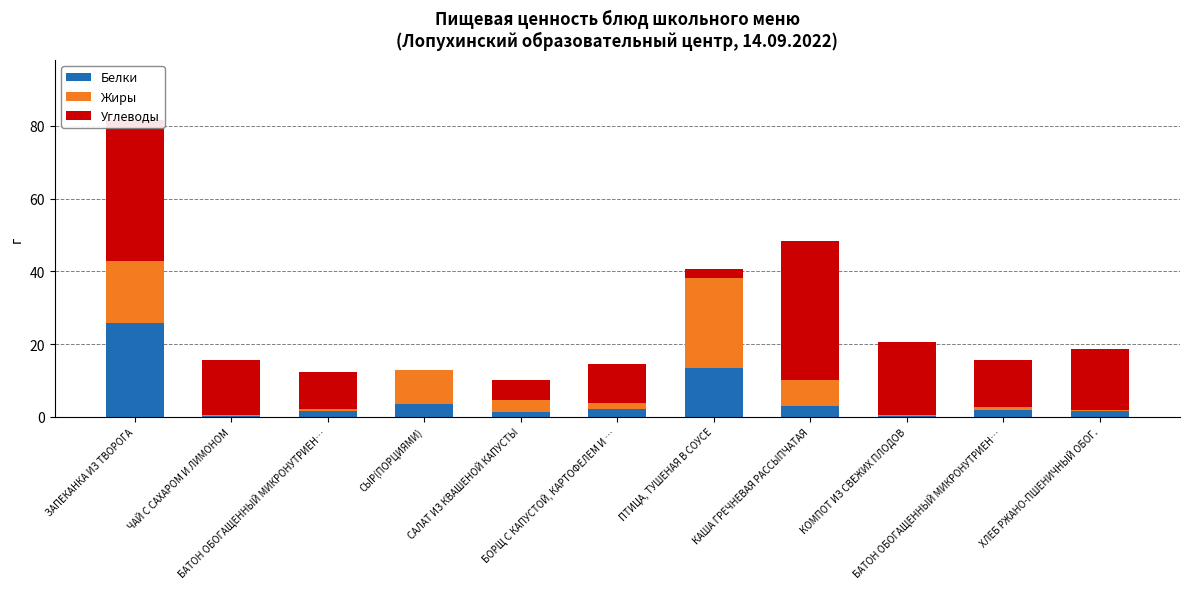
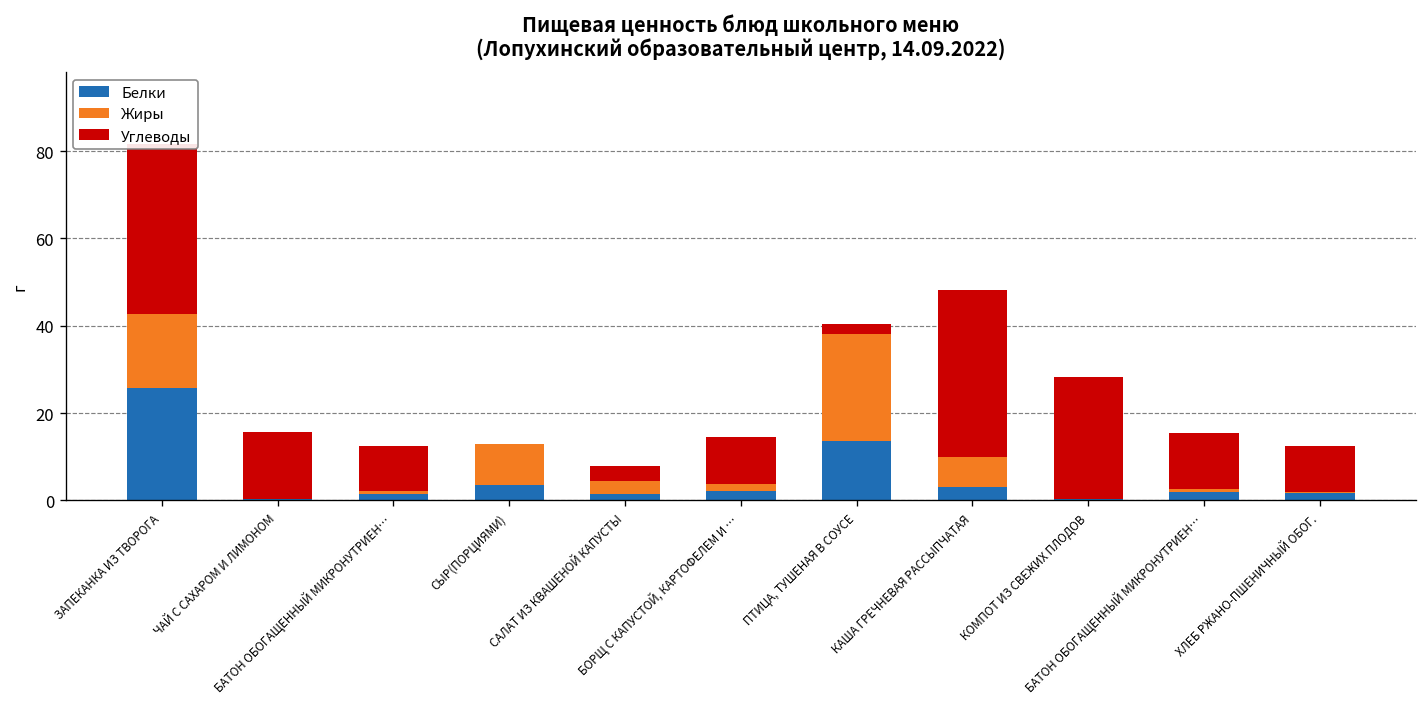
Углеводы, САЛАТ ИЗ КВАШЕНОЙ КАПУСТЫ: 6 -> 3
Углеводы, КОМПОТ ИЗ СВЕЖИХ ПЛОДОВ: 20 -> 28
Углеводы, ХЛЕБ РЖАНО-ПШЕНИЧНЫЙ ОБОГ.: 17 -> 11
